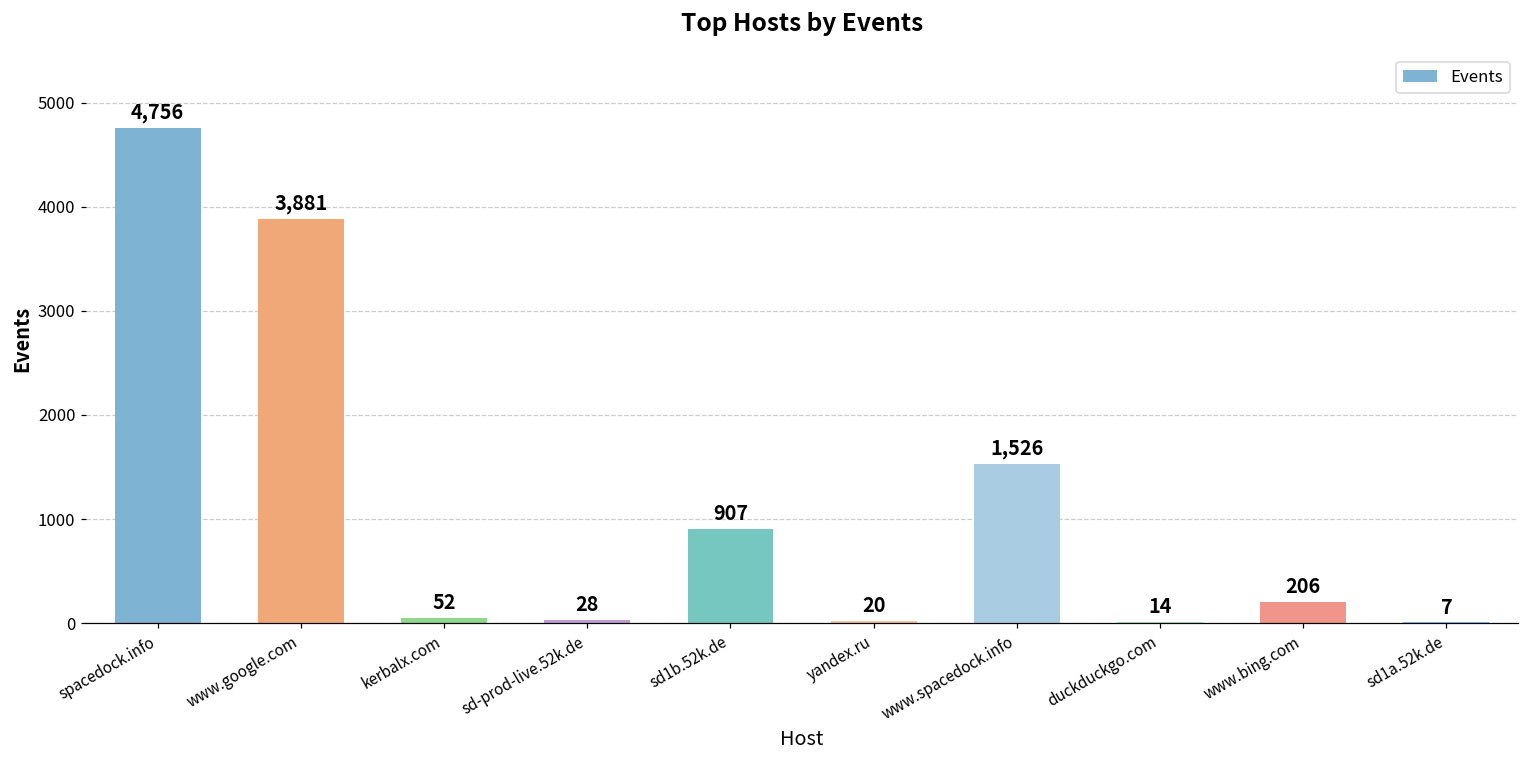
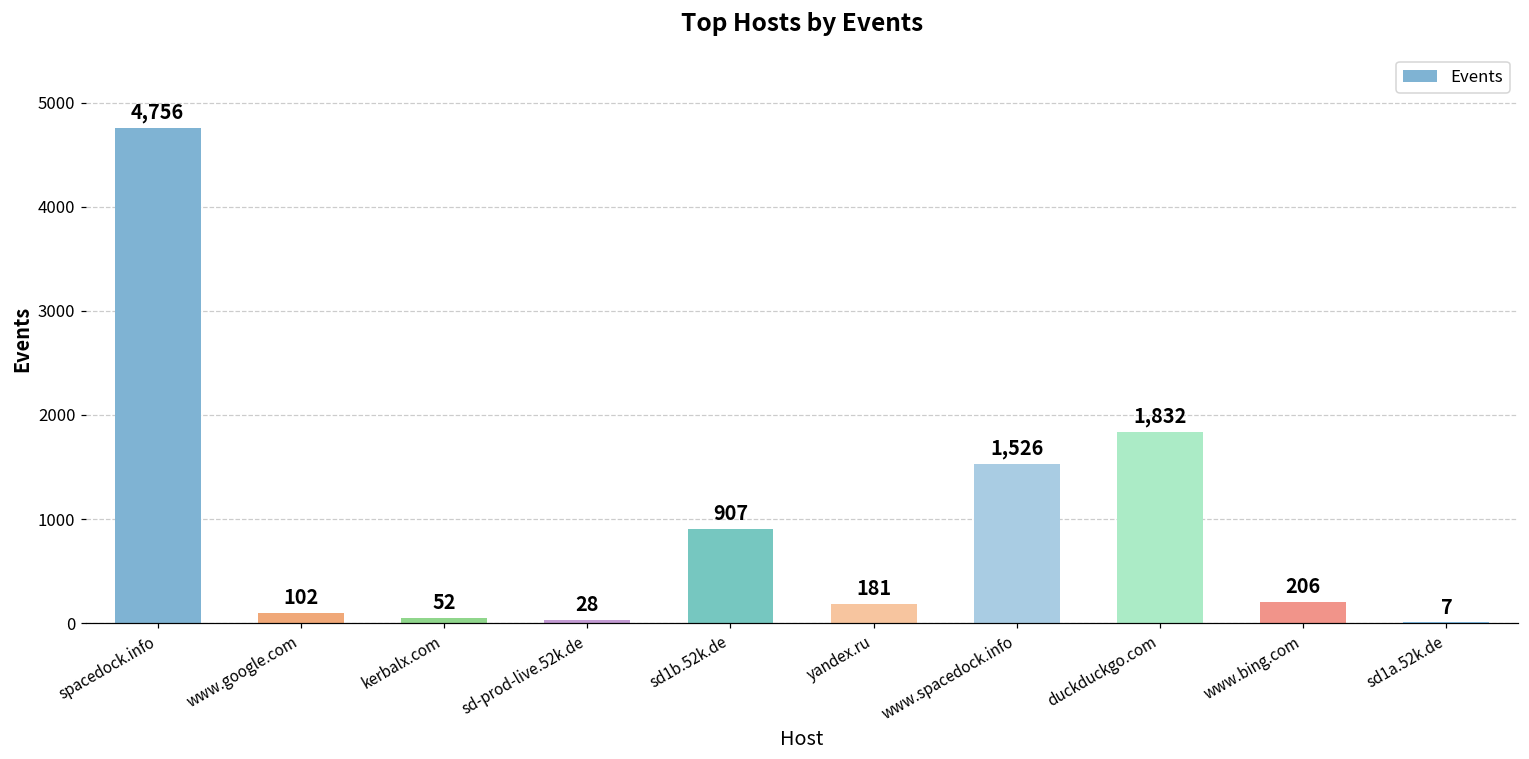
www.google.com: 3,881 -> 102
yandex.ru: 20 -> 181
duckduckgo.com: 14 -> 1,832
